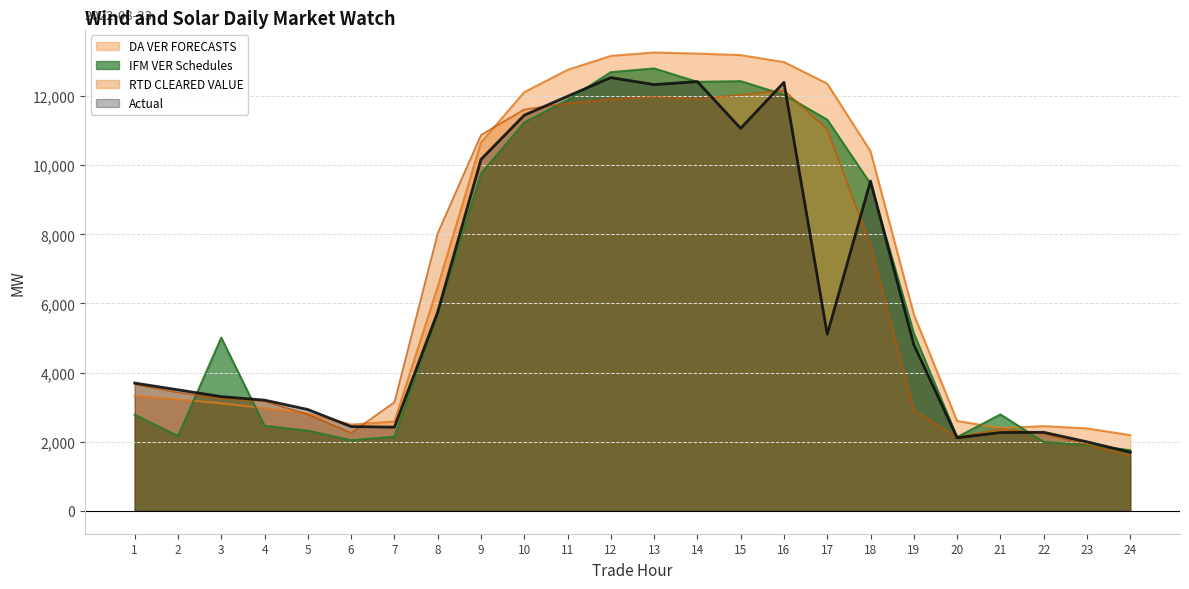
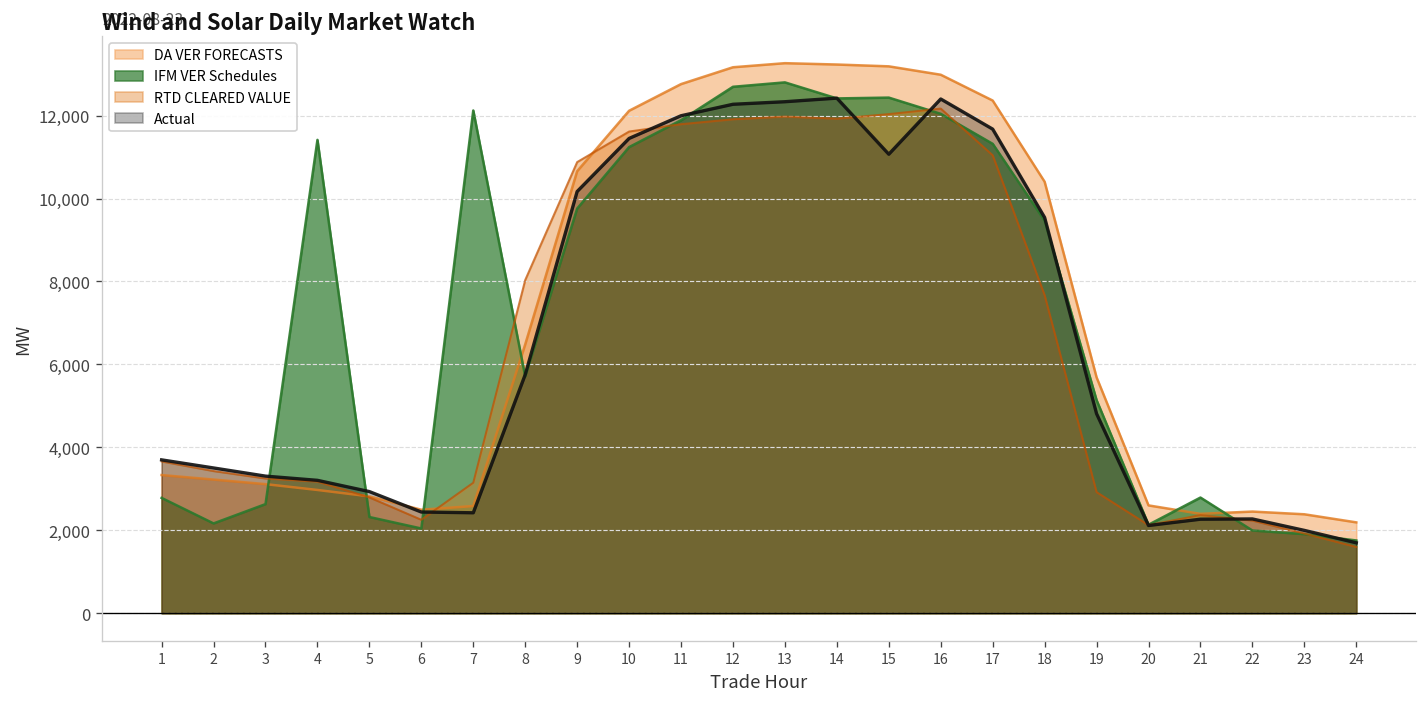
IFM VER Schedules, 3: 5,000 -> 2,600
IFM VER Schedules, 4: 2,500 -> 11,400
IFM VER Schedules, 7: 2,100 -> 12,100
Actual, 12: 12,500 -> 12,300
Actual, 17: 5,100 -> 11,700
